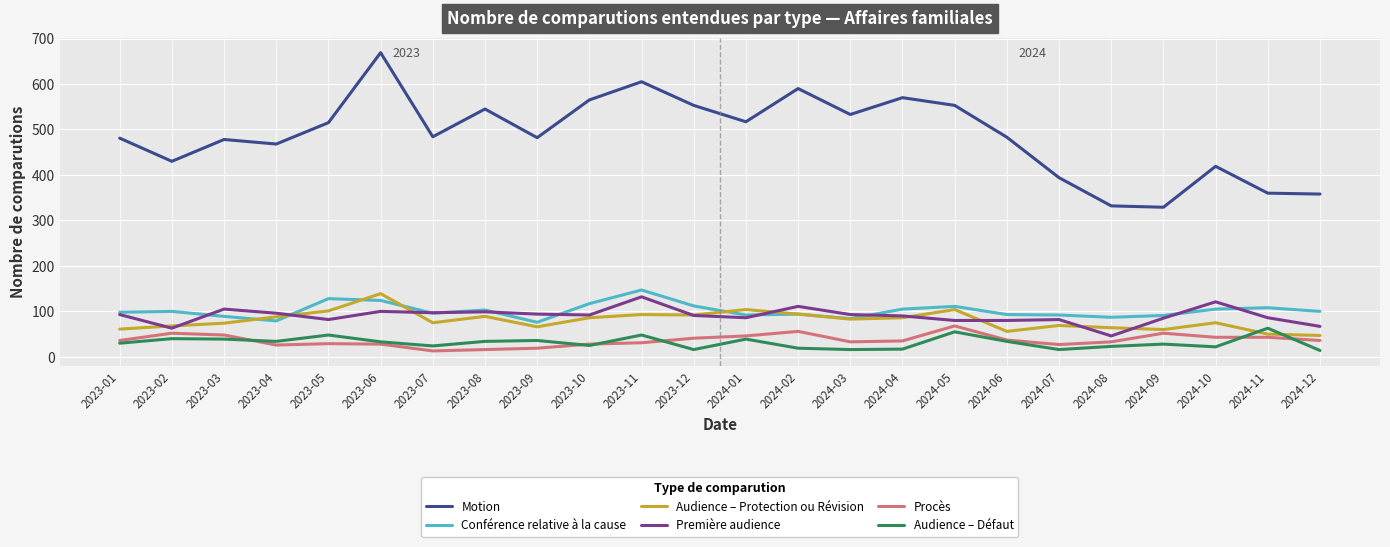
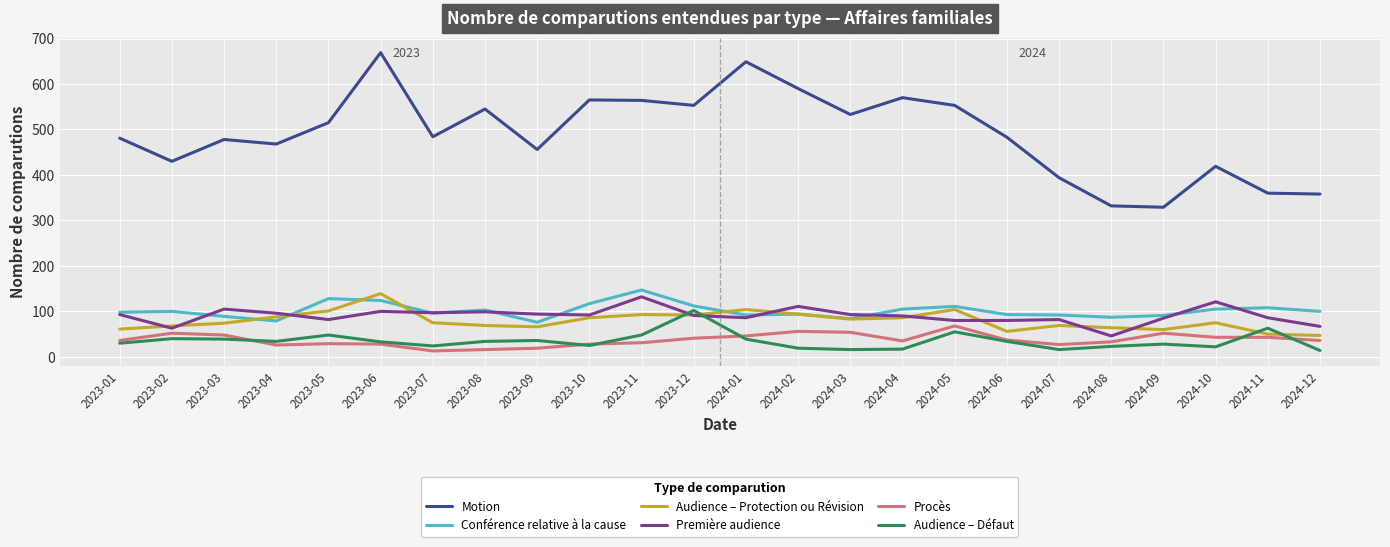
Audience – Protection ou Révision, 2023-08: 90 -> 70
Motion, 2023-09: 480 -> 460
Motion, 2023-11: 610 -> 560
Audience – Défaut, 2023-12: 20 -> 100
Motion, 2024-01: 520 -> 650
Procès, 2024-03: 30 -> 50
